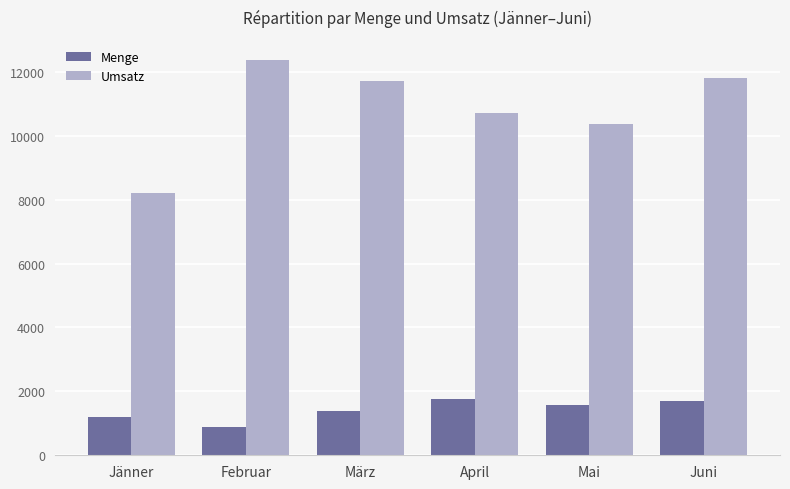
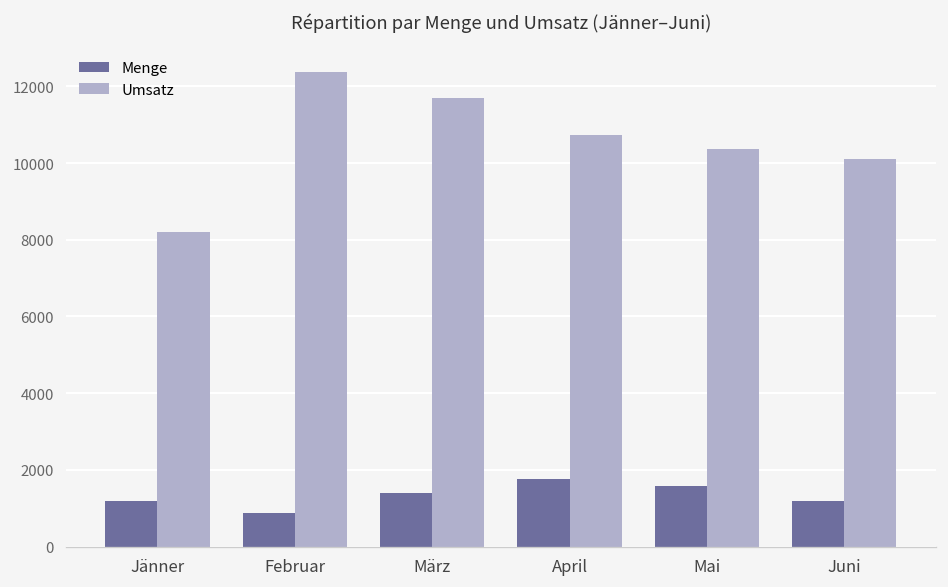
Menge, Juni: 1700 -> 1200
Umsatz, Juni: 11800 -> 10100
